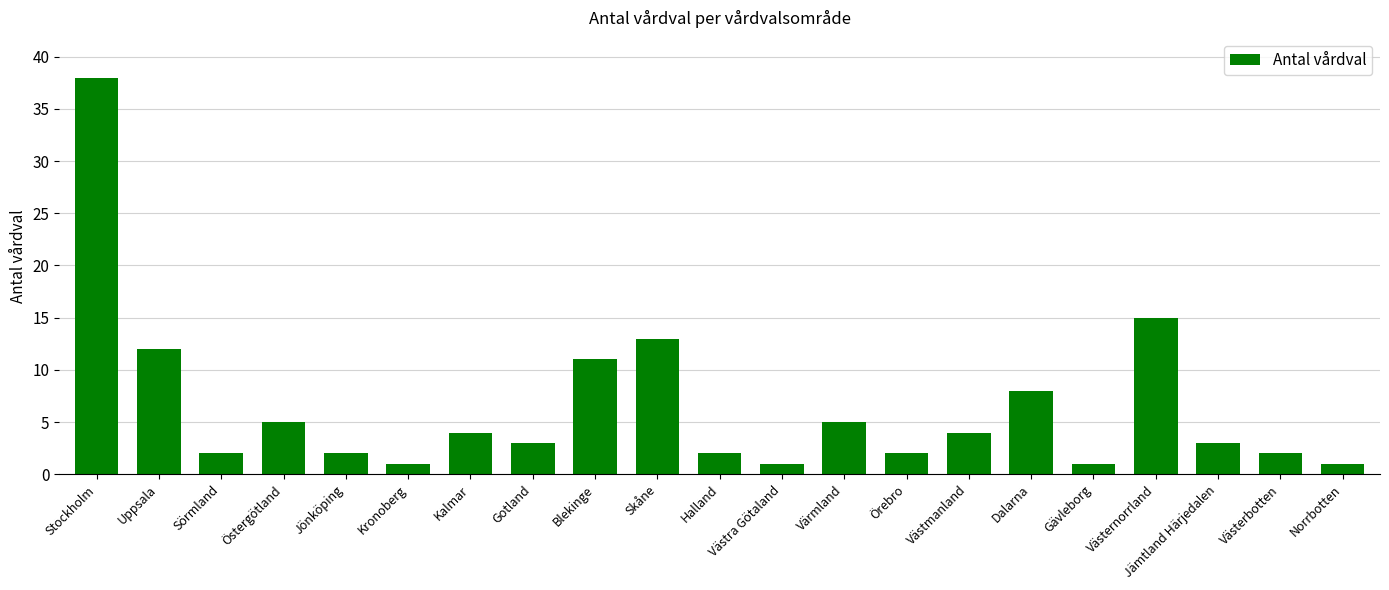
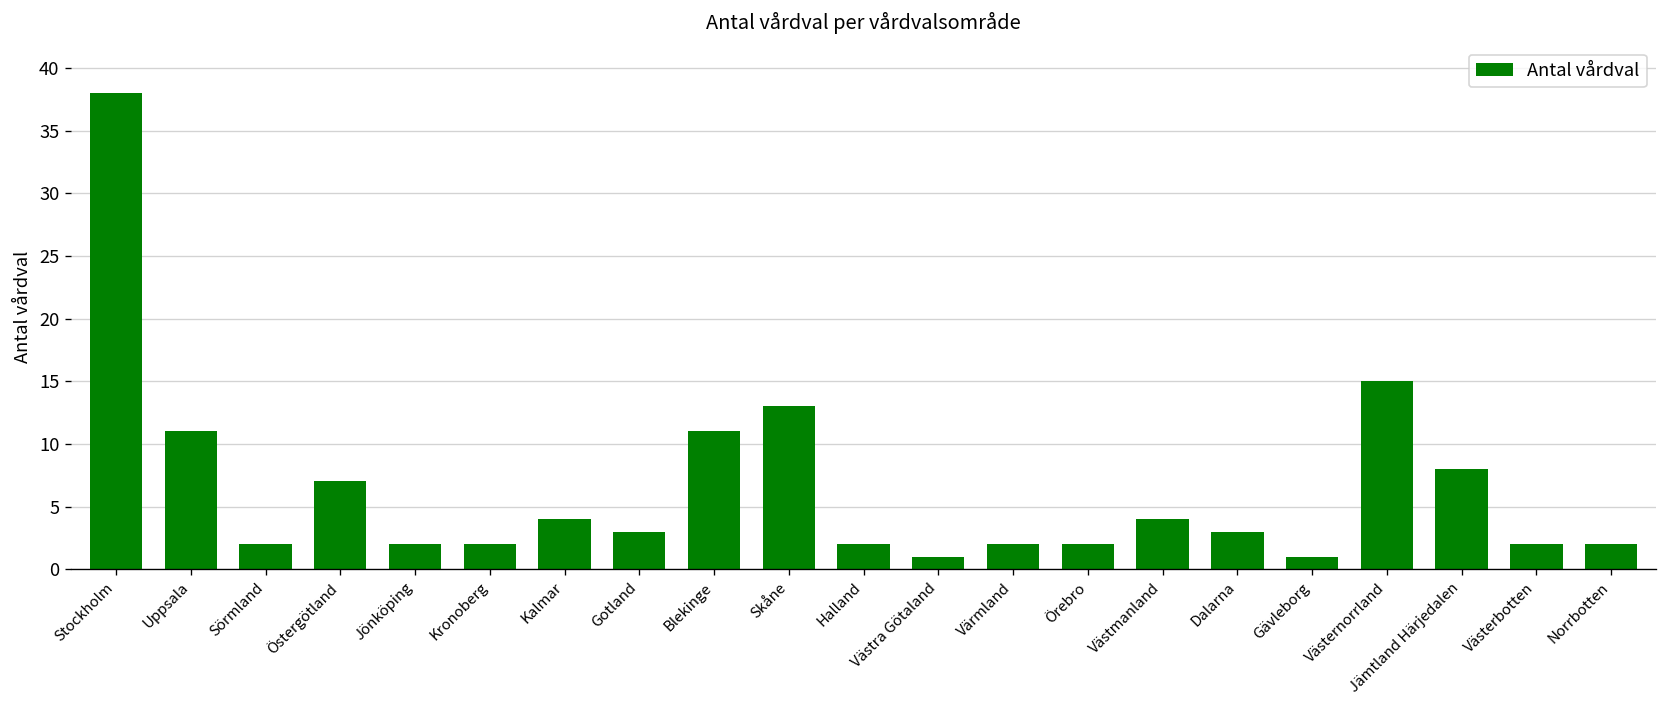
Uppsala: 12 -> 11
Östergötland: 5 -> 7
Kronoberg: 1 -> 2
Värmland: 5 -> 2
Dalarna: 8 -> 3
Jämtland Härjedalen: 3 -> 8
Norrbotten: 1 -> 2
